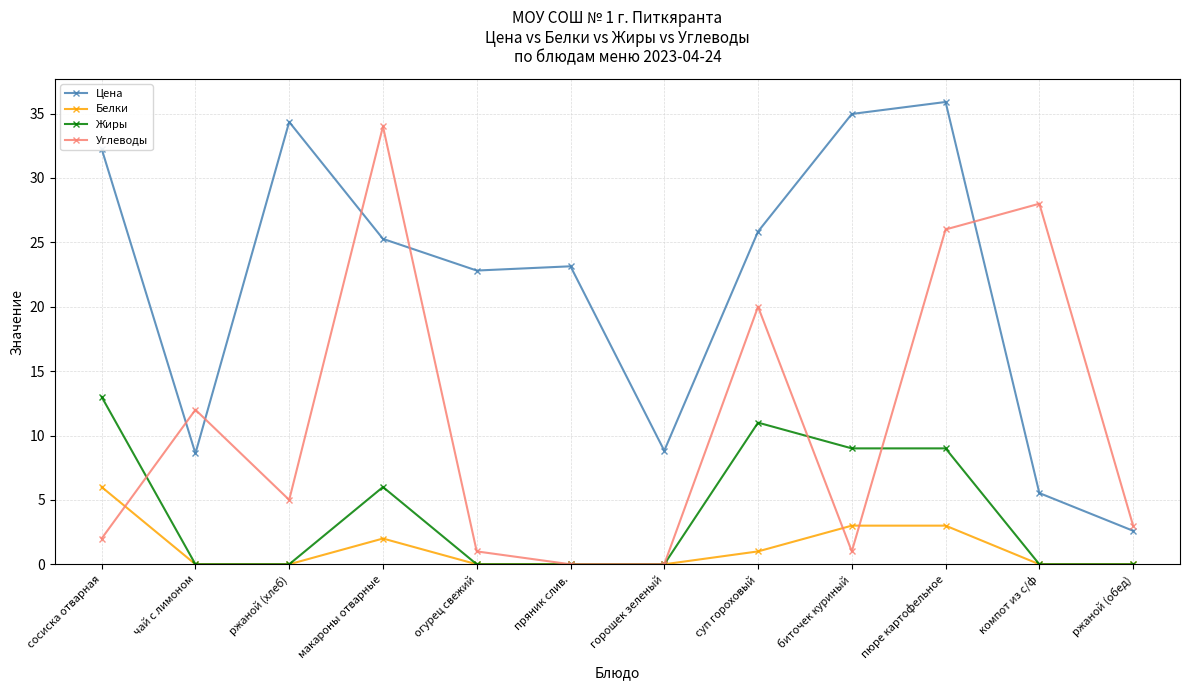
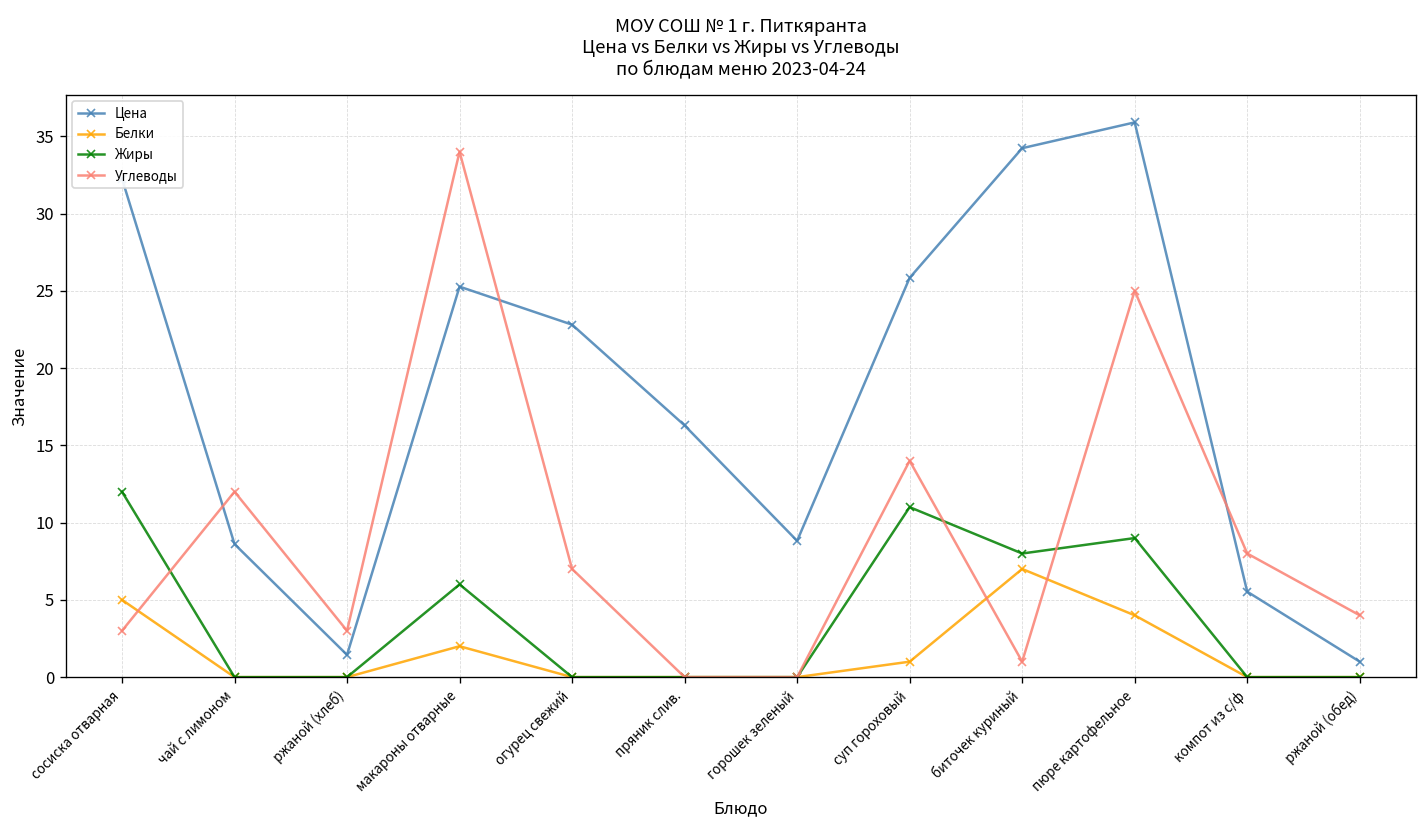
Белки, сосиска отварная: 6 -> 5
Жиры, сосиска отварная: 13 -> 12
Углеводы, сосиска отварная: 2 -> 3
Цена, ржаной (хлеб): 34.4 -> 1.4
Углеводы, ржаной (хлеб): 5 -> 3
Углеводы, огурец свежий: 1 -> 7
Цена, пряник слив.: 23.1 -> 16.3
Углеводы, суп гороховый: 20 -> 14
Цена, биточек куриный: 35.0 -> 34.2
Белки, биточек куриный: 3 -> 7
Жиры, биточек куриный: 9 -> 8
Белки, пюре картофельное: 3 -> 4
Углеводы, пюре картофельное: 26 -> 25
Углеводы, компот из с/ф: 28 -> 8
Цена, ржаной (обед): 2.6 -> 1.0
Углеводы, ржаной (обед): 3 -> 4
